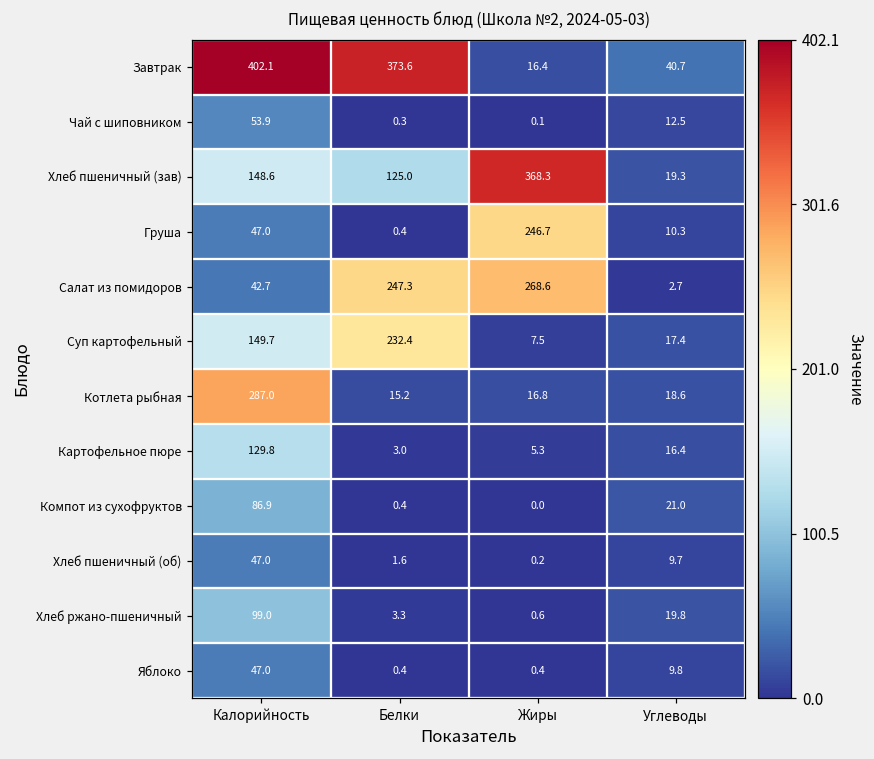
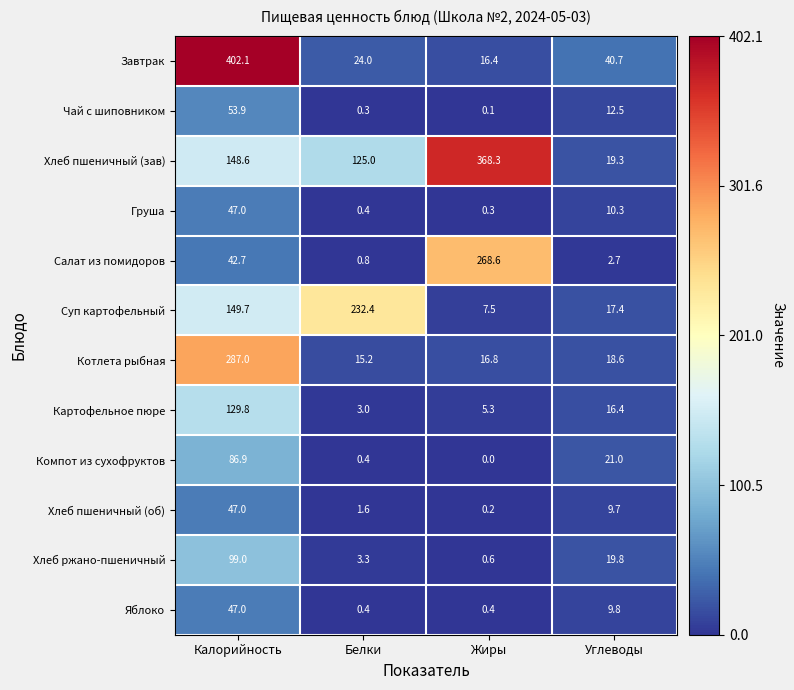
Завтрак, Белки: 373.6 -> 24.0
Груша, Жиры: 246.7 -> 0.3
Салат из помидоров, Белки: 247.3 -> 0.8
